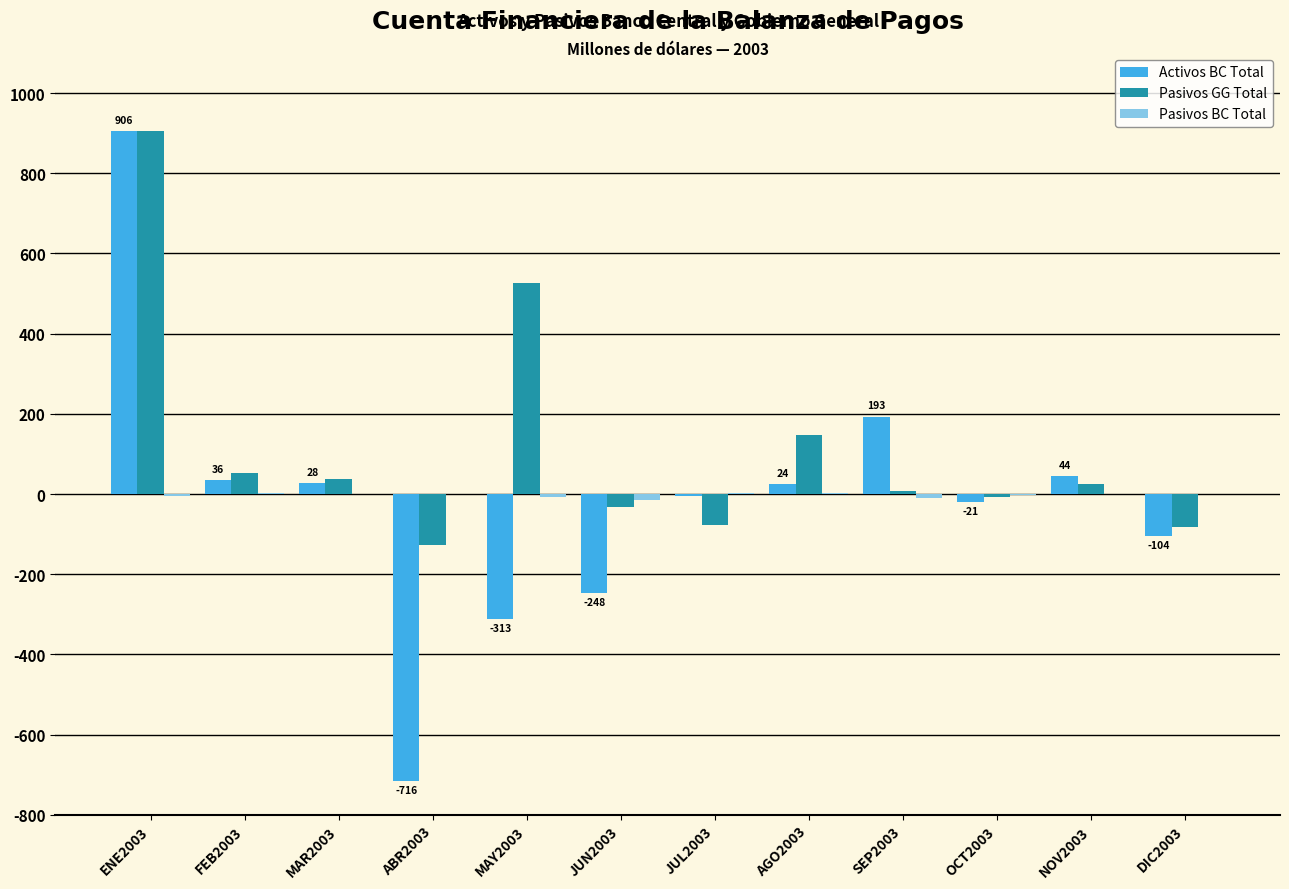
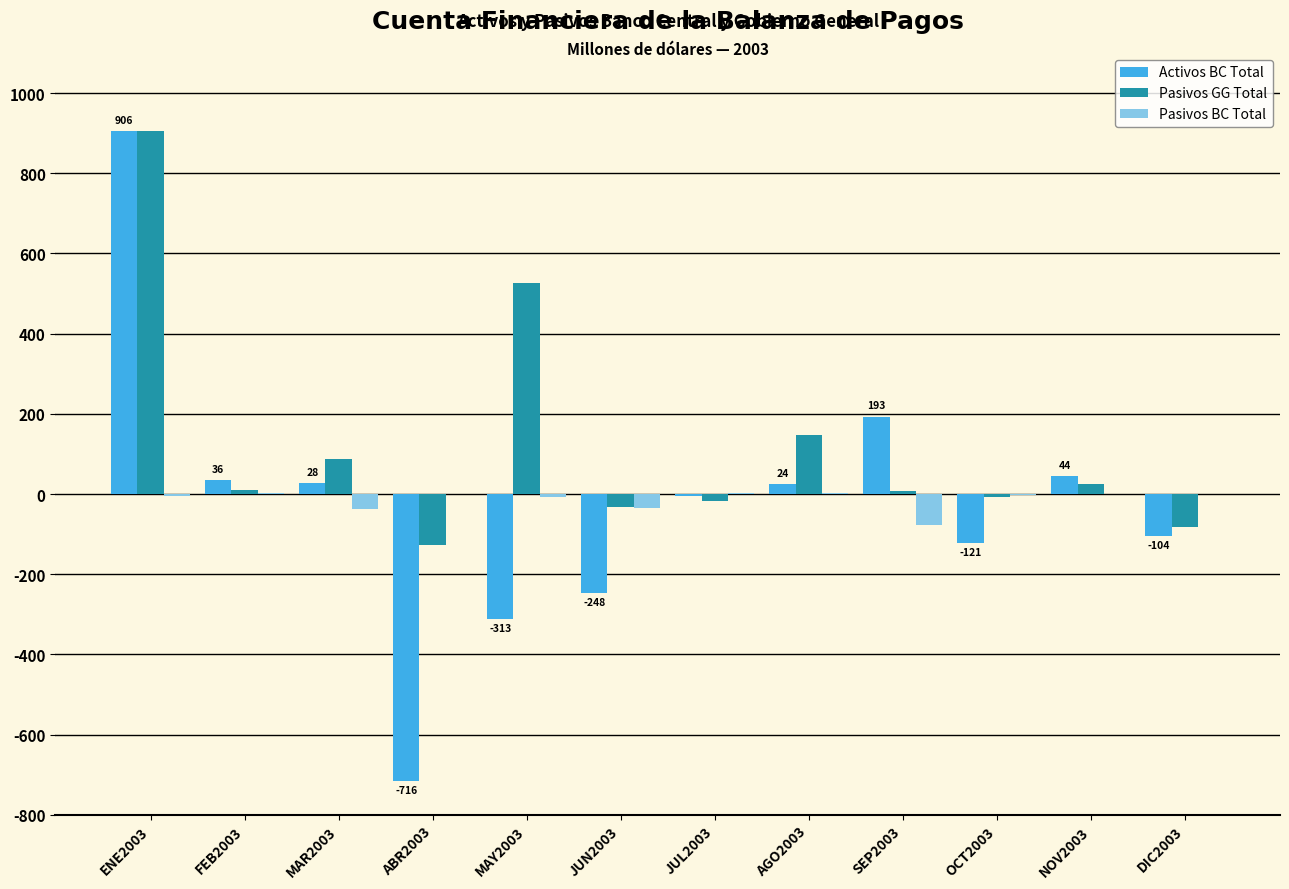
Pasivos GG Total, FEB2003: 50 -> 10
Pasivos GG Total, MAR2003: 40 -> 90
Pasivos BC Total, MAR2003: 0 -> -40
Pasivos BC Total, JUN2003: -10 -> -40
Pasivos GG Total, JUL2003: -80 -> -20
Pasivos BC Total, SEP2003: -10 -> -80
Activos BC Total, OCT2003: -21 -> -121
